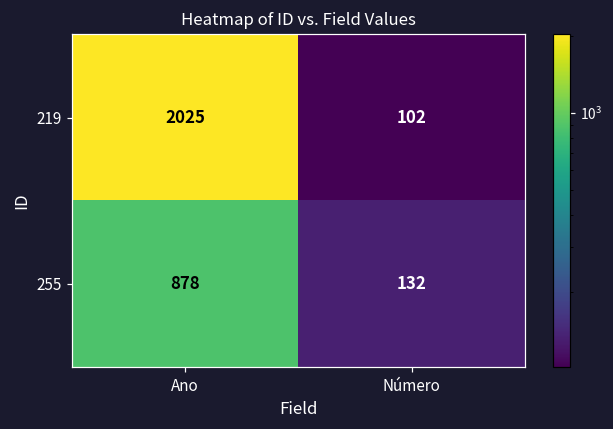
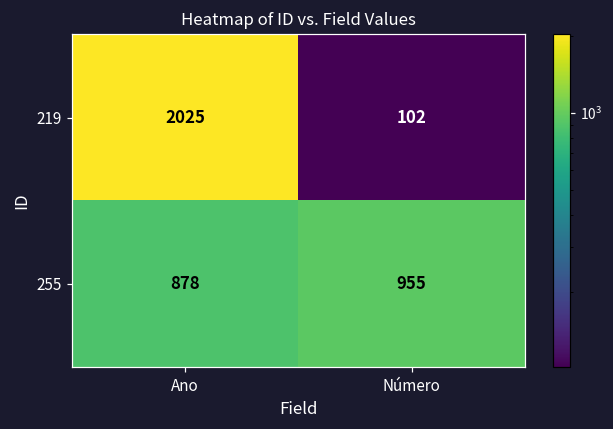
255, Número: 132 -> 955
